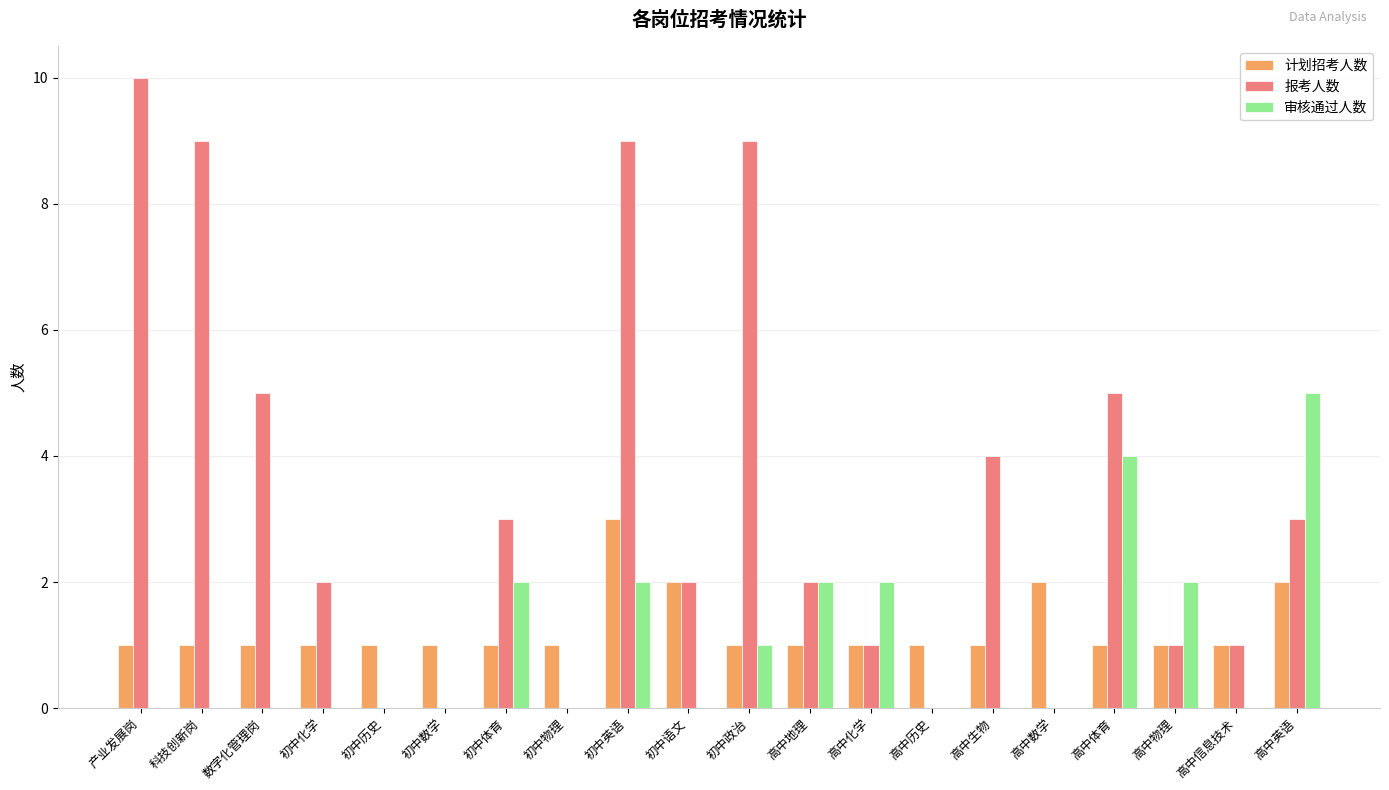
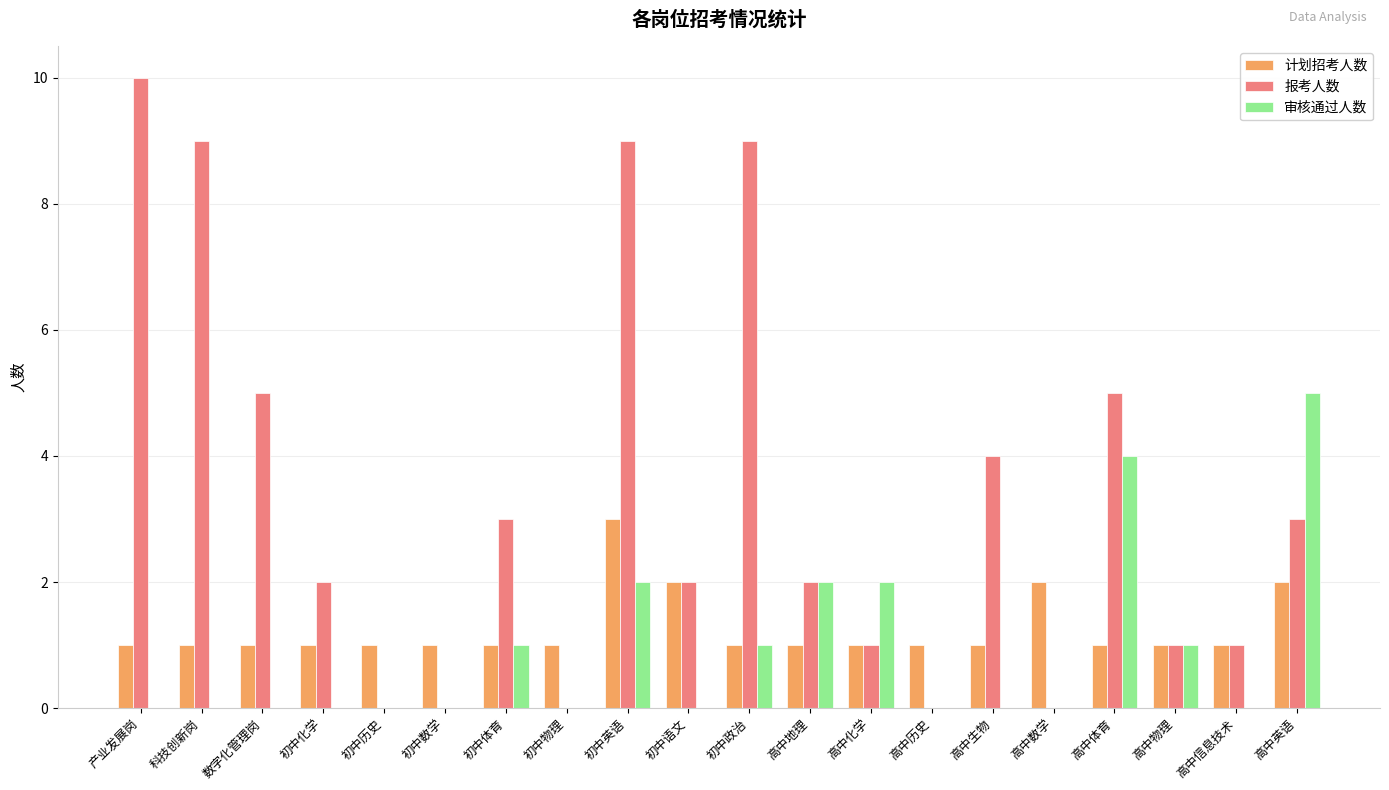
审核通过人数, 初中体育: 2 -> 1
审核通过人数, 高中物理: 2 -> 1
